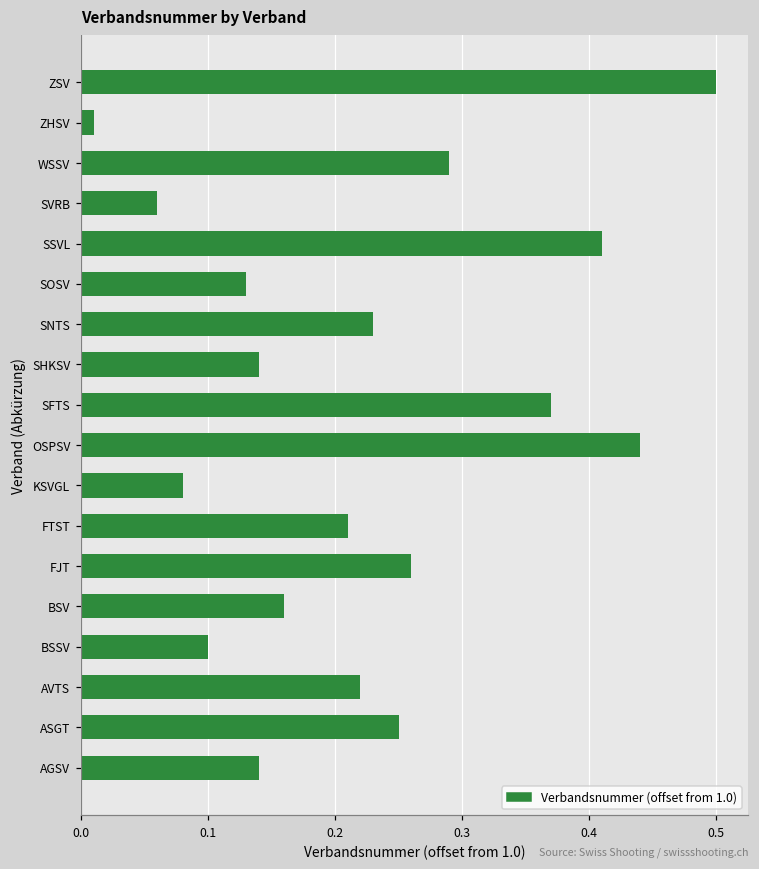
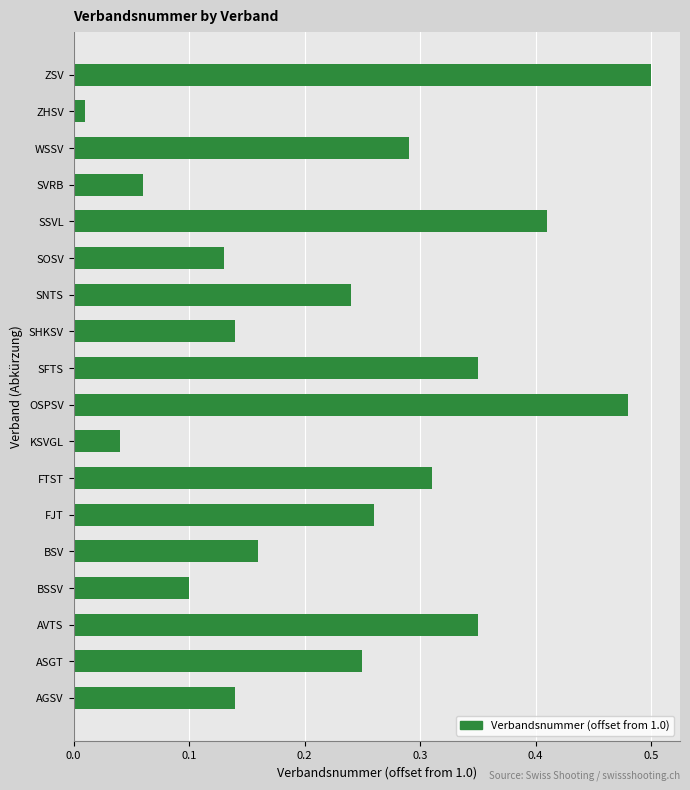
SNTS: 0.230 -> 0.240
SFTS: 0.370 -> 0.350
OSPSV: 0.440 -> 0.480
KSVGL: 0.080 -> 0.040
FTST: 0.210 -> 0.310
AVTS: 0.220 -> 0.350
